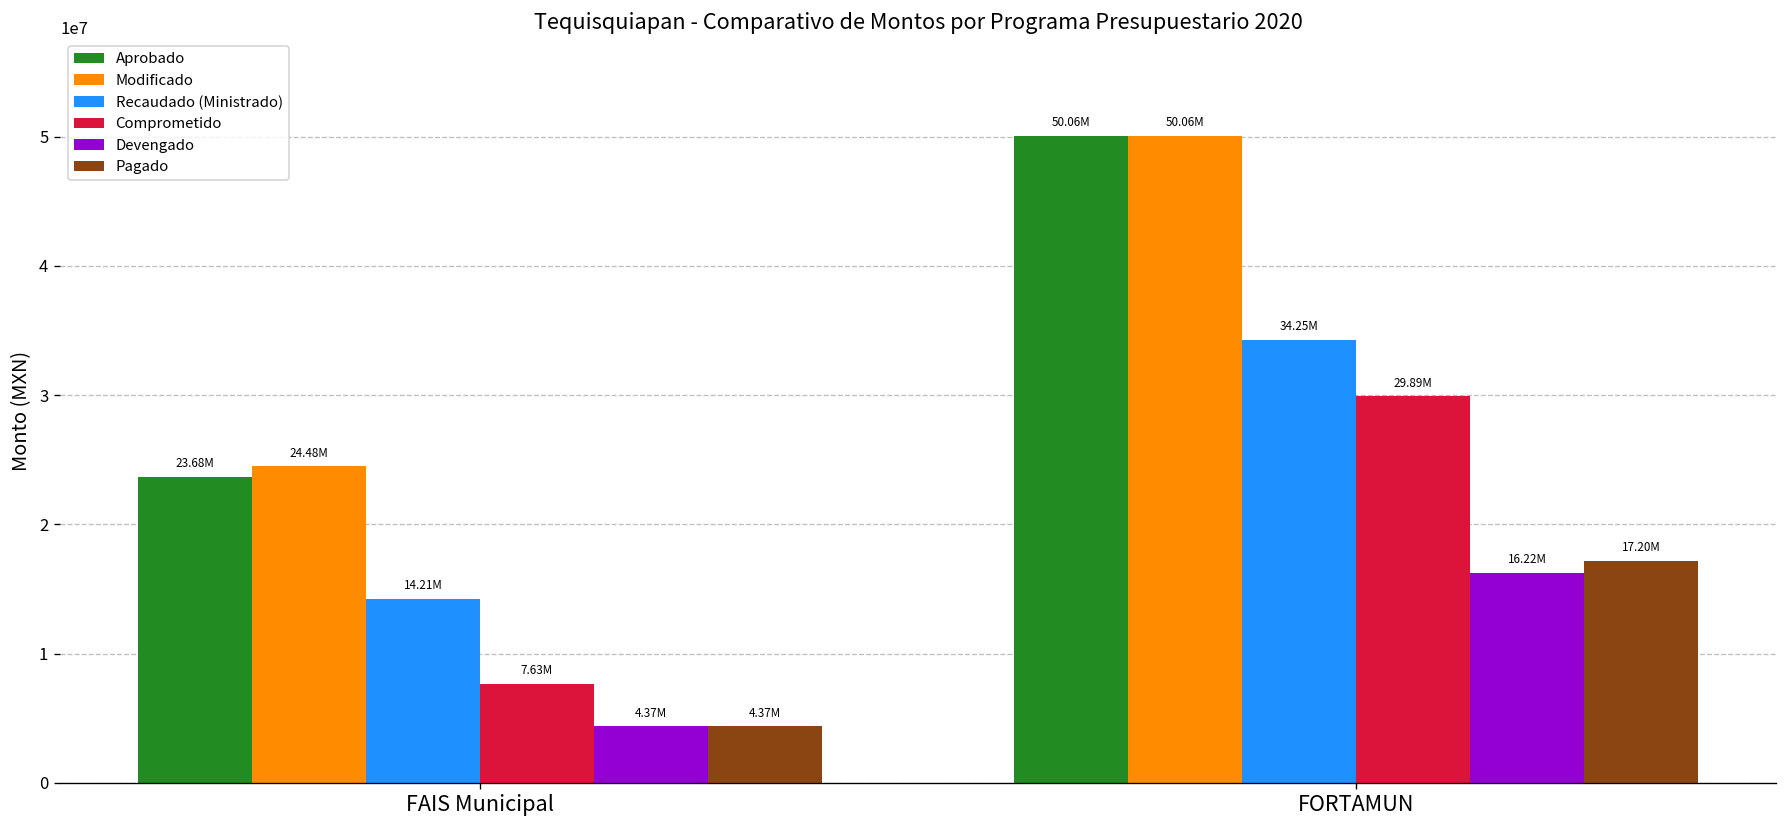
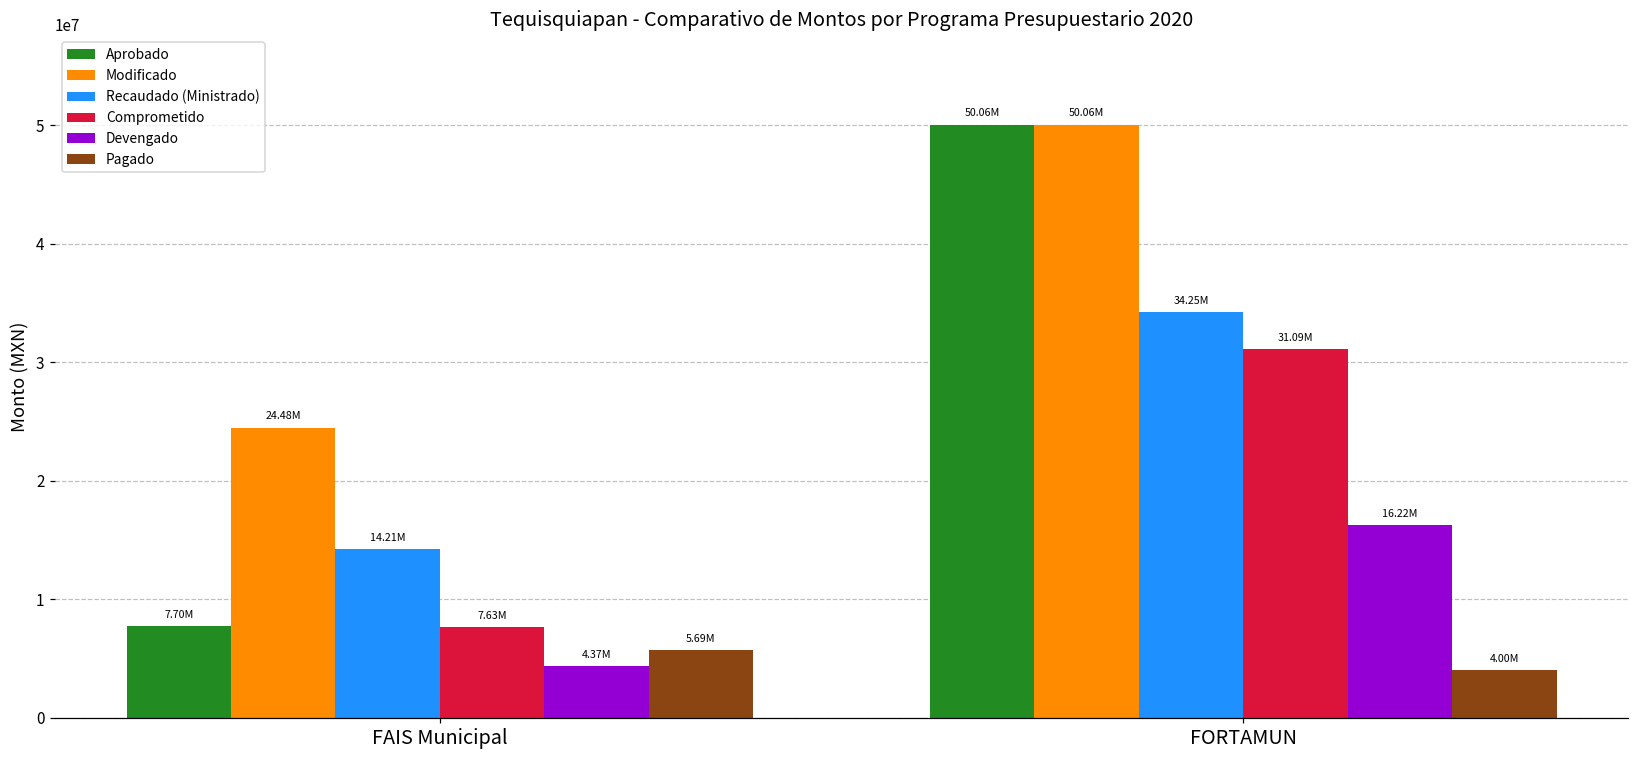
Aprobado, FAIS Municipal: 23.68M -> 7.70M
Pagado, FAIS Municipal: 4.37M -> 5.69M
Comprometido, FORTAMUN: 29.89M -> 31.09M
Pagado, FORTAMUN: 17.20M -> 4.00M
